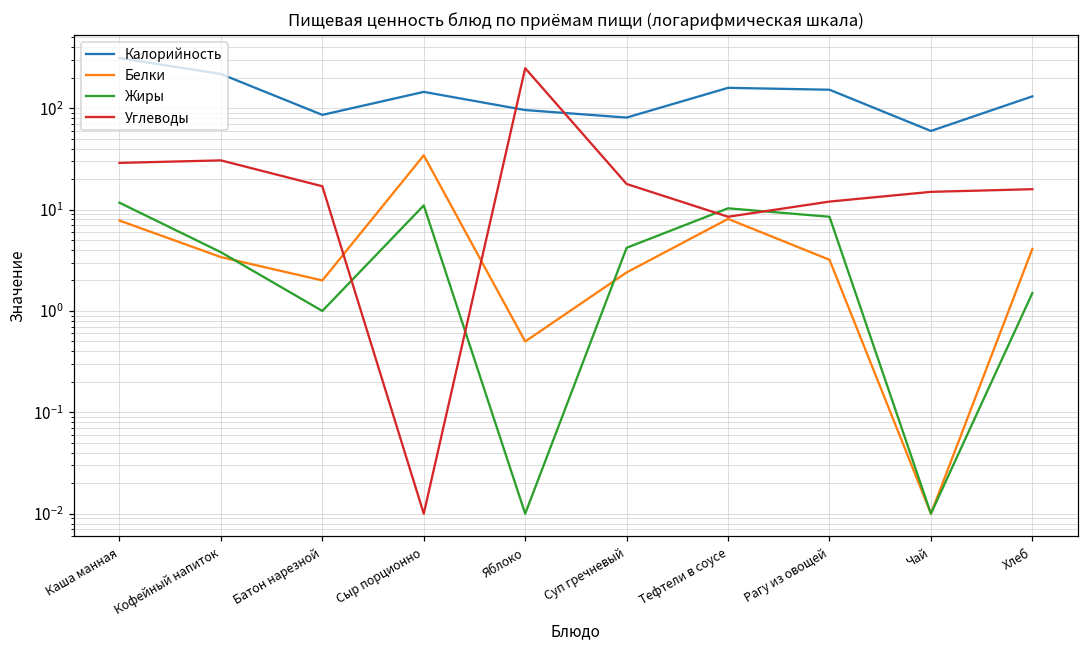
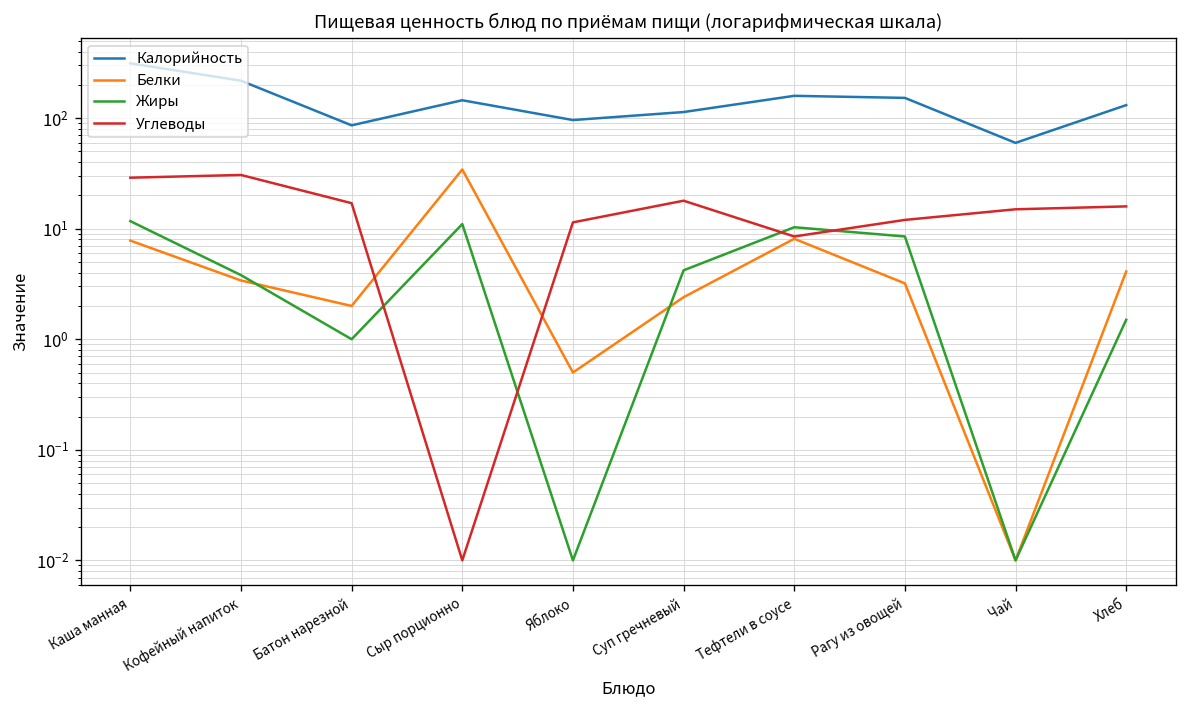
Углеводы, Яблоко: 250 -> 11
Калорийность, Суп гречневый: 80 -> 110
